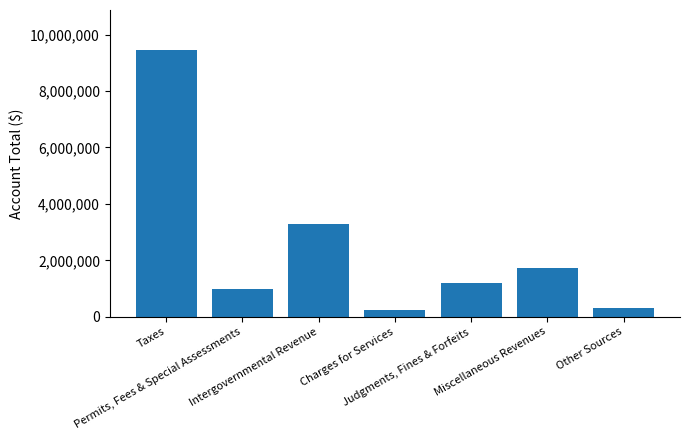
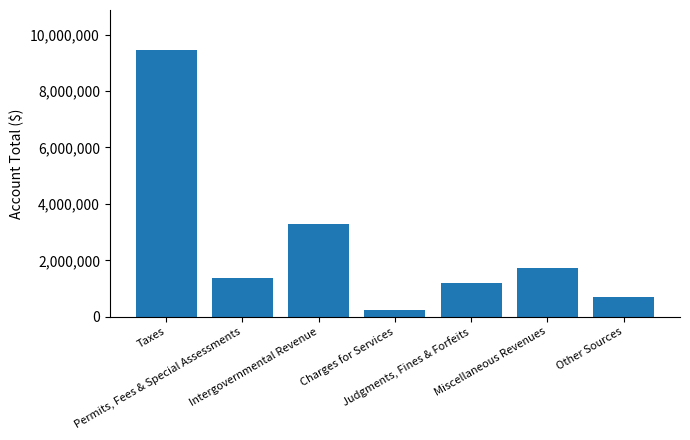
Permits, Fees & Special Assessments: 1,000,000 -> 1,400,000
Other Sources: 300,000 -> 700,000
